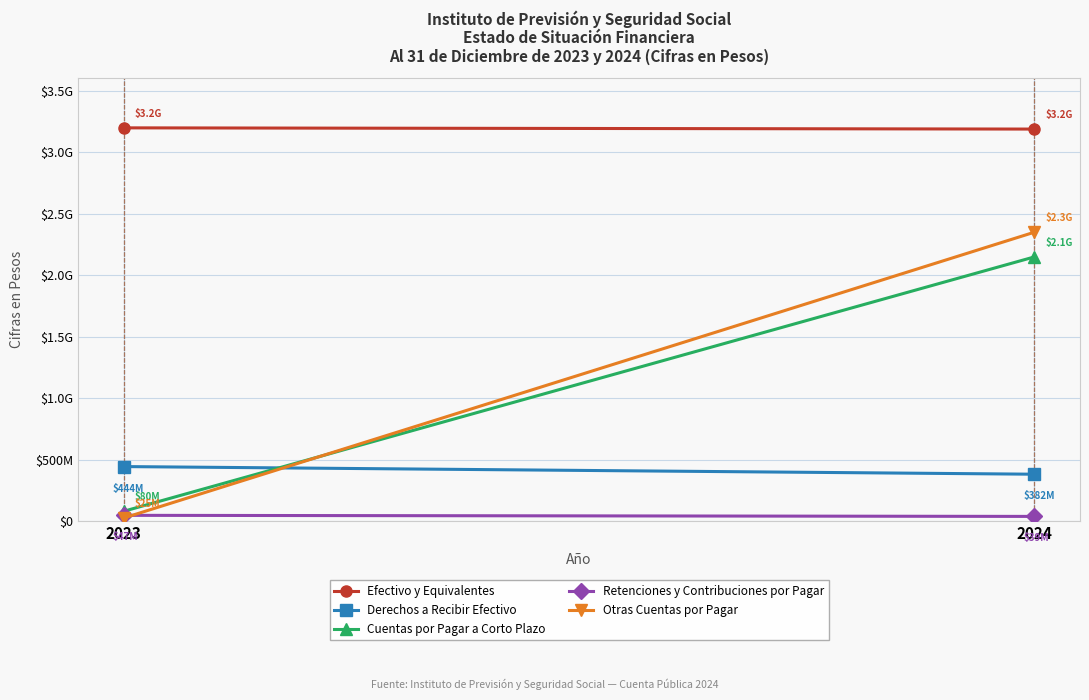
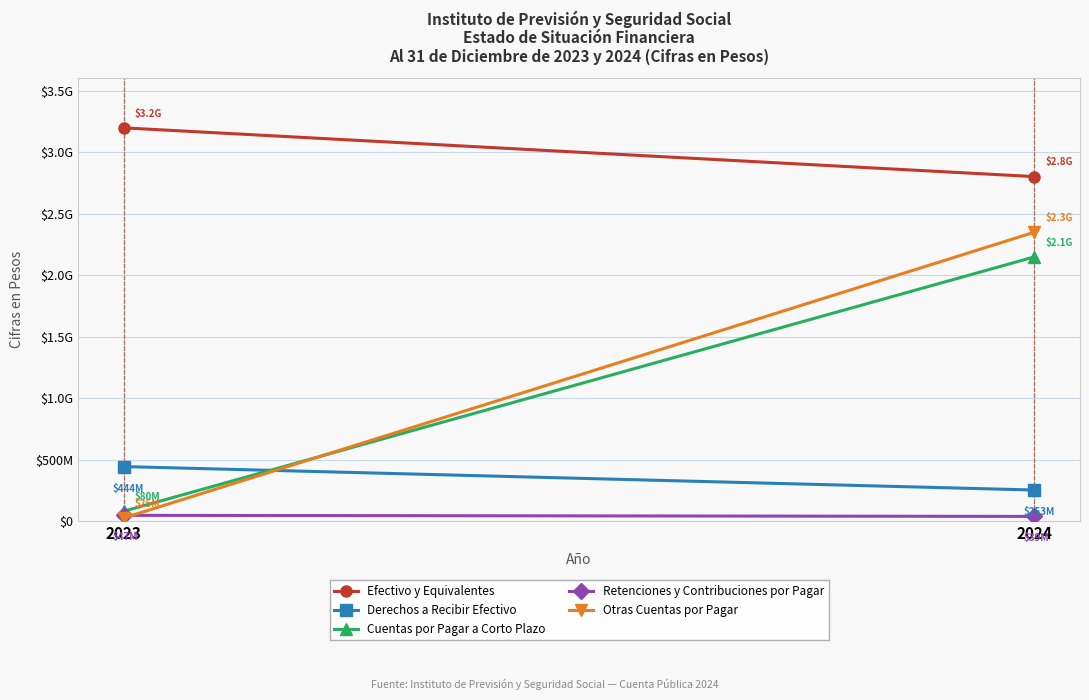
Efectivo y Equivalentes, 2024: $3.2G -> $2.8G
Derechos a Recibir Efectivo, 2024: $382M -> $253M
